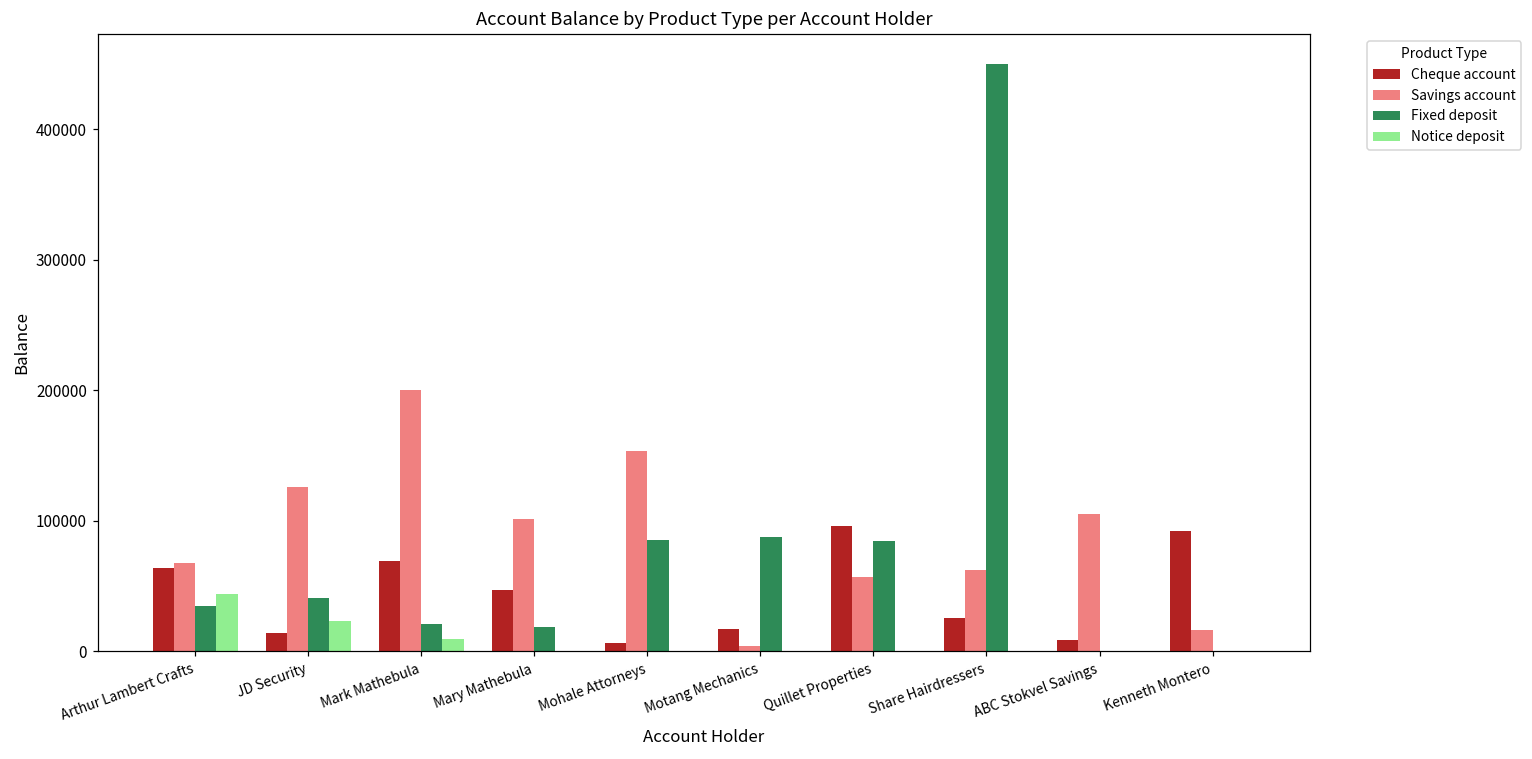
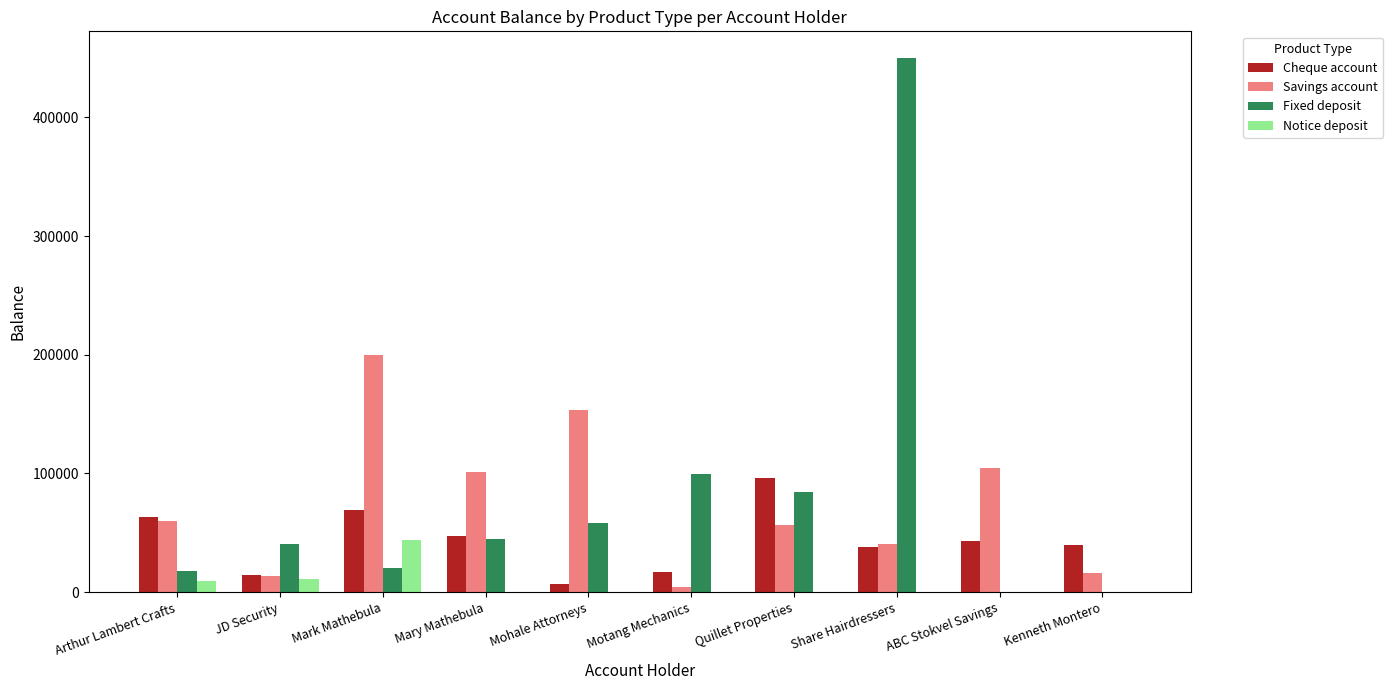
Savings account, Arthur Lambert Crafts: 67000 -> 60000
Fixed deposit, Arthur Lambert Crafts: 35000 -> 18000
Notice deposit, Arthur Lambert Crafts: 44000 -> 10000
Savings account, JD Security: 126000 -> 14000
Notice deposit, JD Security: 23000 -> 12000
Notice deposit, Mark Mathebula: 9000 -> 44000
Fixed deposit, Mary Mathebula: 19000 -> 45000
Fixed deposit, Mohale Attorneys: 85000 -> 58000
Fixed deposit, Motang Mechanics: 88000 -> 100000
Cheque account, Share Hairdressers: 26000 -> 38000
Savings account, Share Hairdressers: 62000 -> 41000
Cheque account, ABC Stokvel Savings: 9000 -> 43000
Cheque account, Kenneth Montero: 92000 -> 40000
